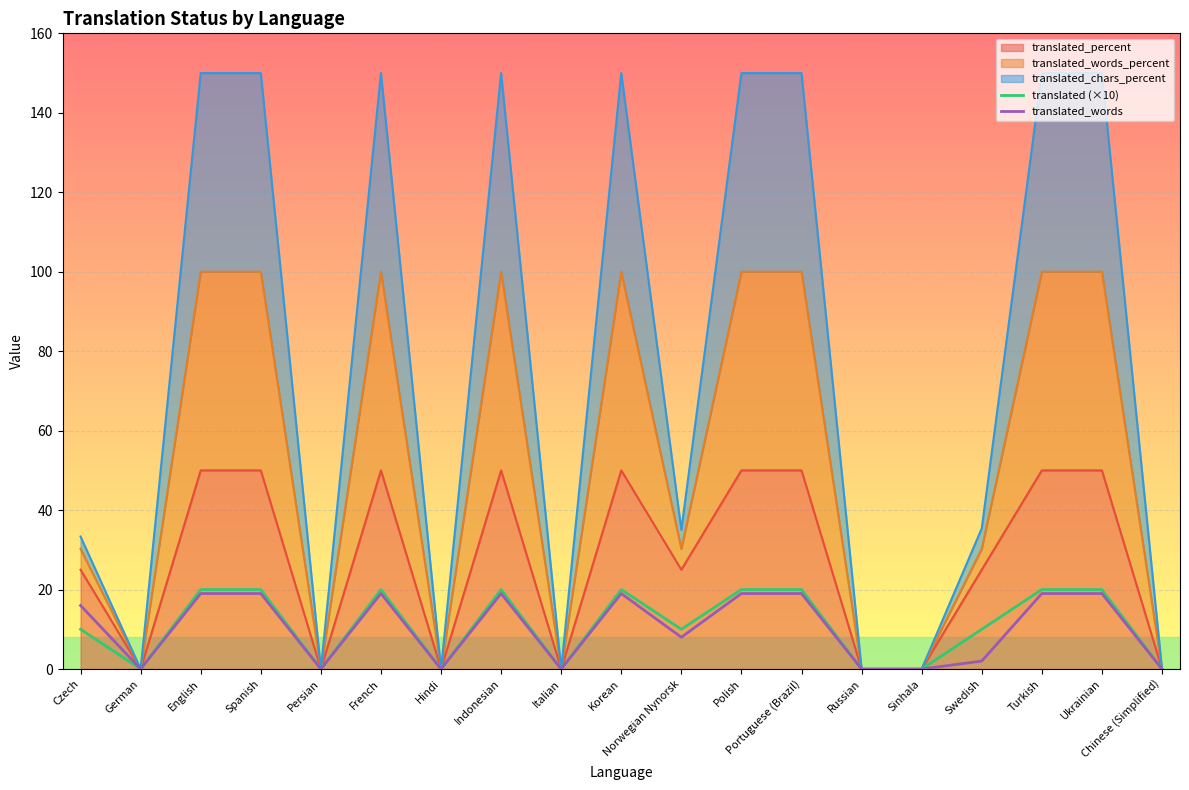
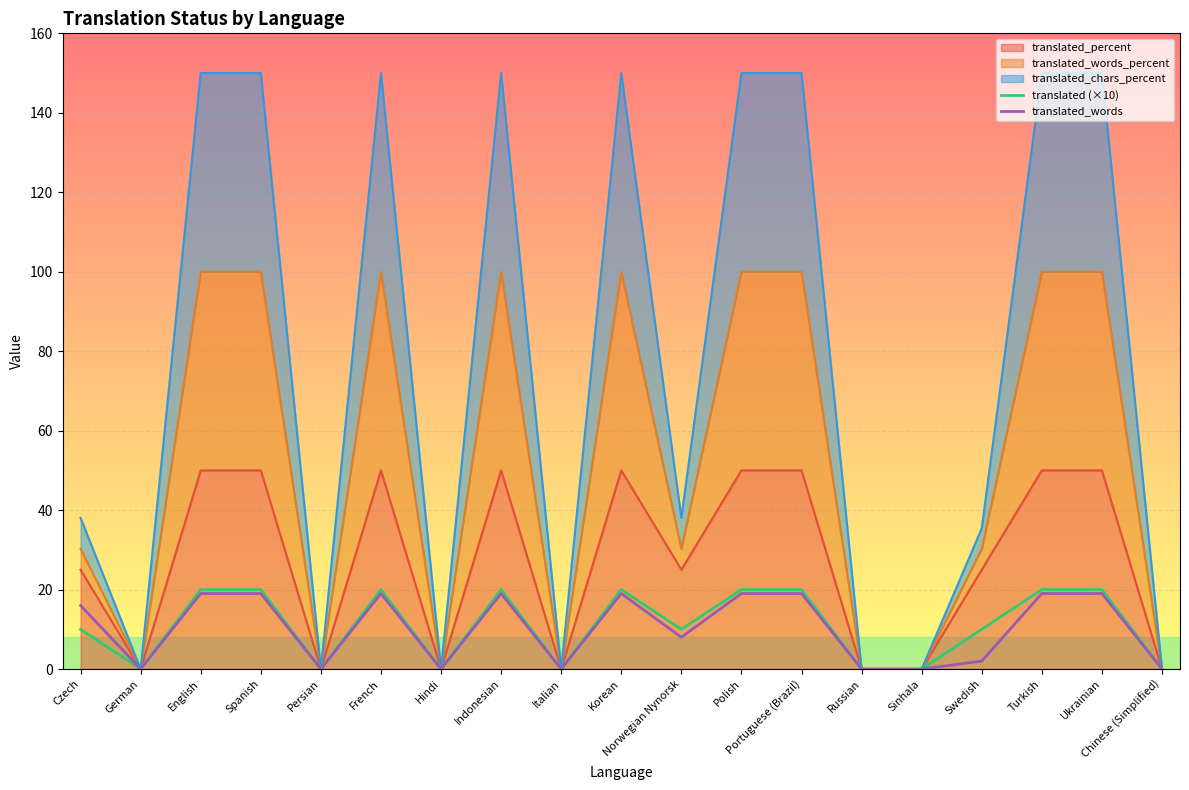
translated_chars_percent, Czech: 3 -> 8
translated_chars_percent, Norwegian Nynorsk: 5 -> 8
